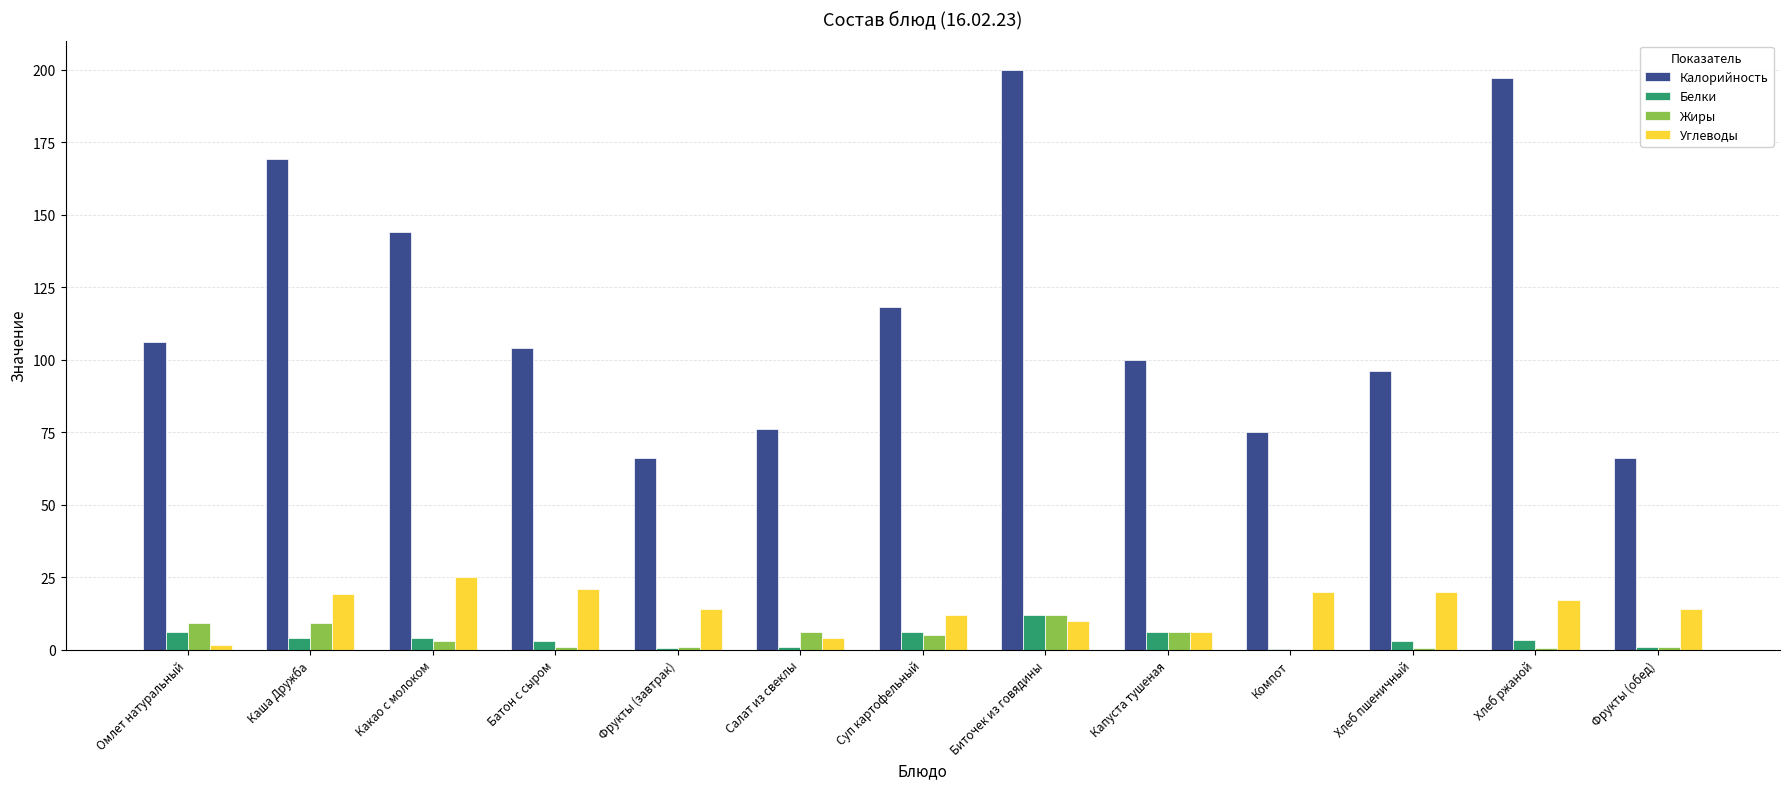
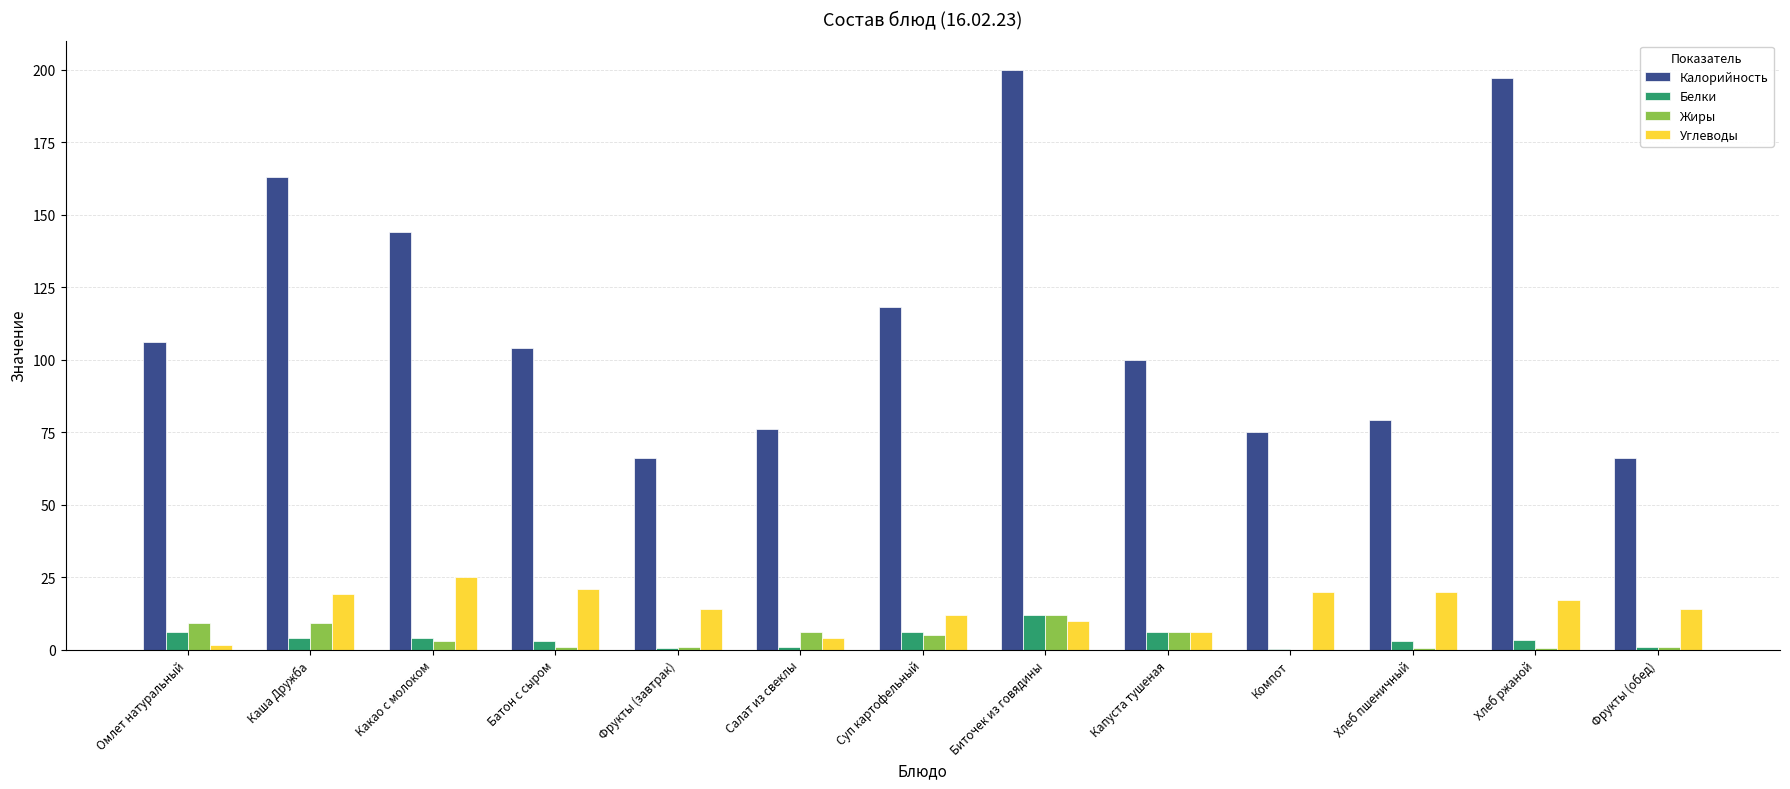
Калорийность, Каша Дружба: 169 -> 163
Калорийность, Хлеб пшеничный: 96 -> 79
